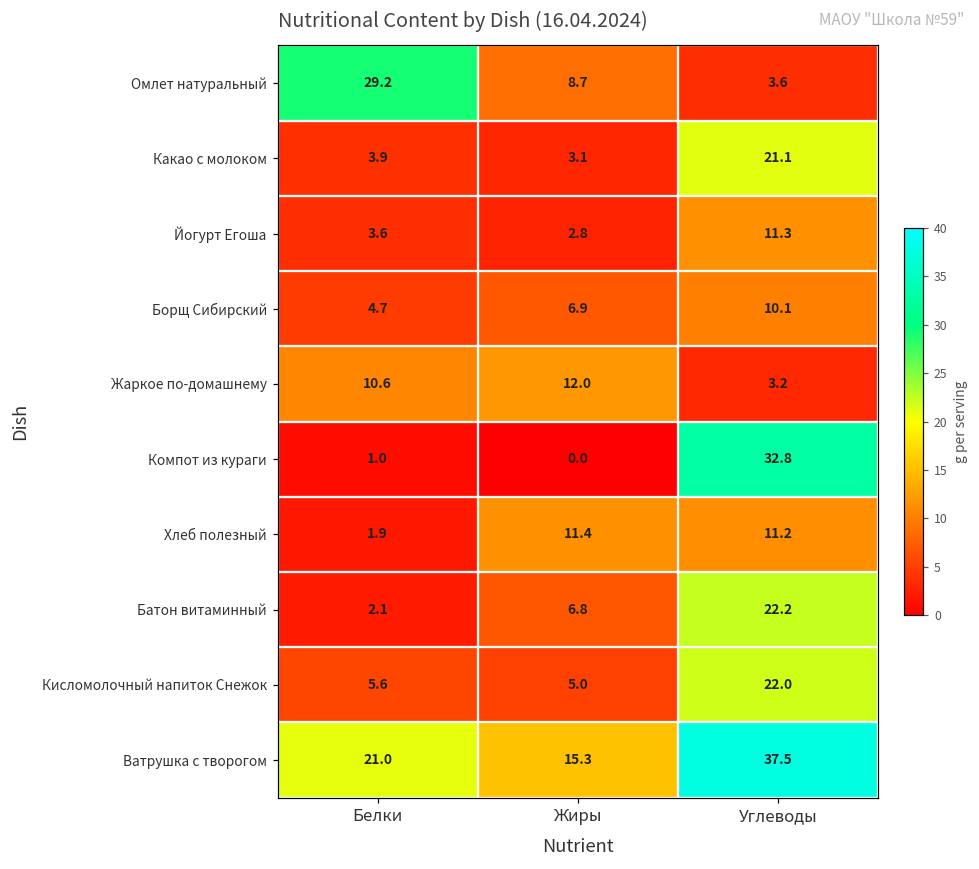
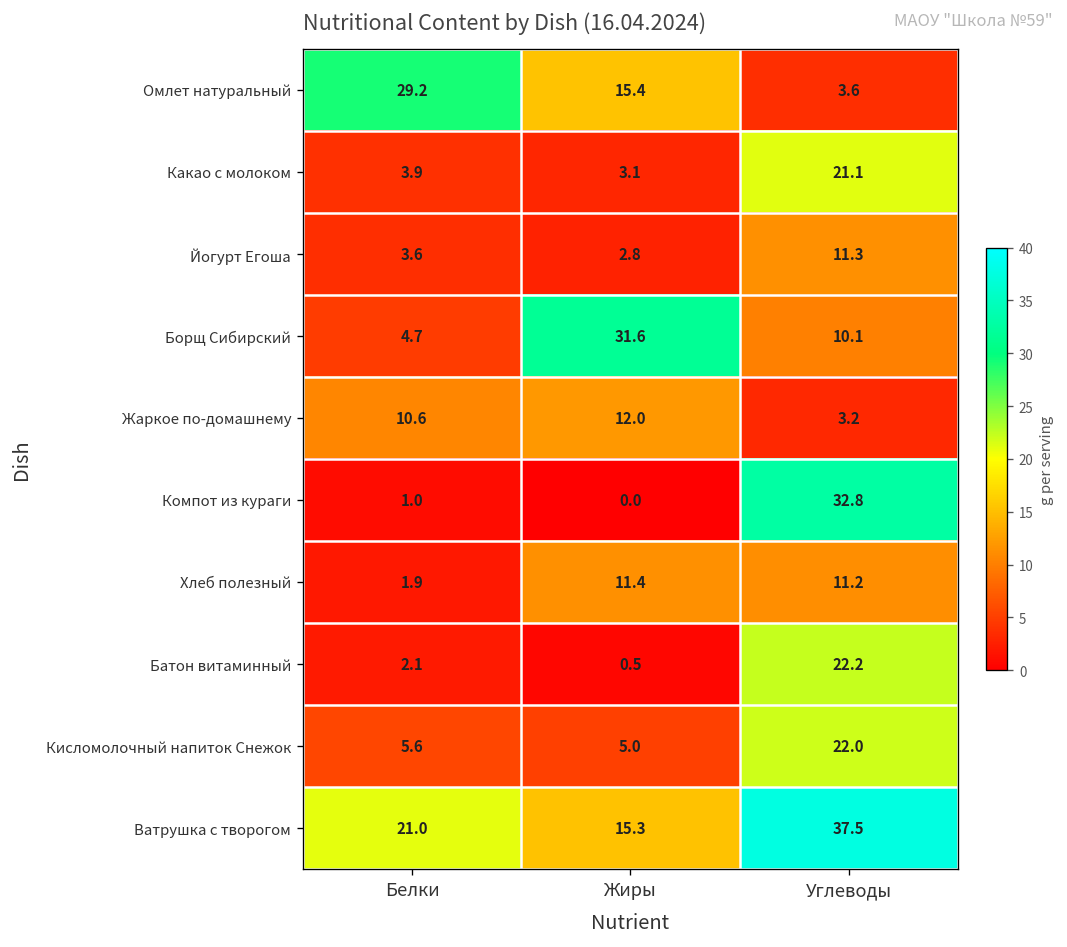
Омлет натуральный, Жиры: 8.7 -> 15.4
Борщ Сибирский, Жиры: 6.9 -> 31.6
Батон витаминный, Жиры: 6.8 -> 0.5
